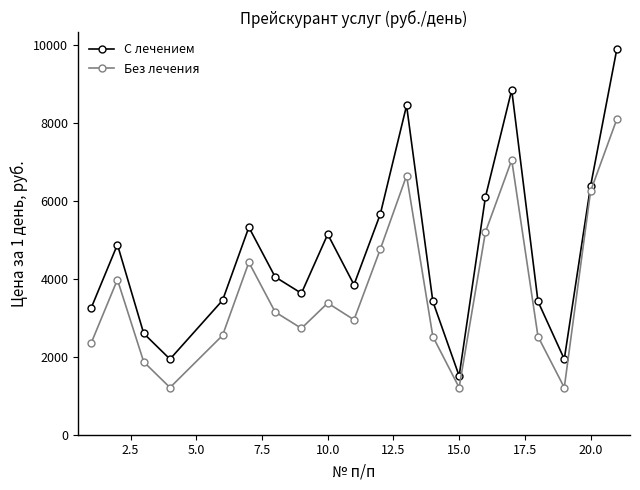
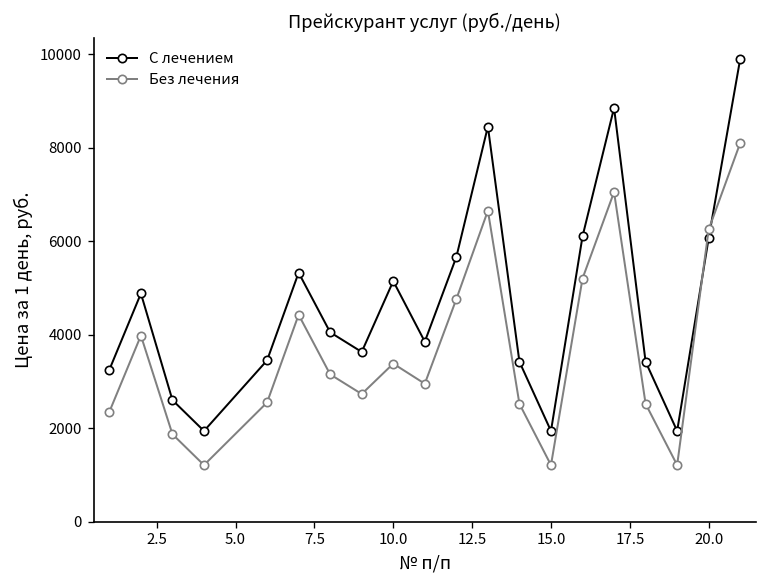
С лечением, 15.0: 1500 -> 1900
С лечением, 20.0: 6400 -> 6100
